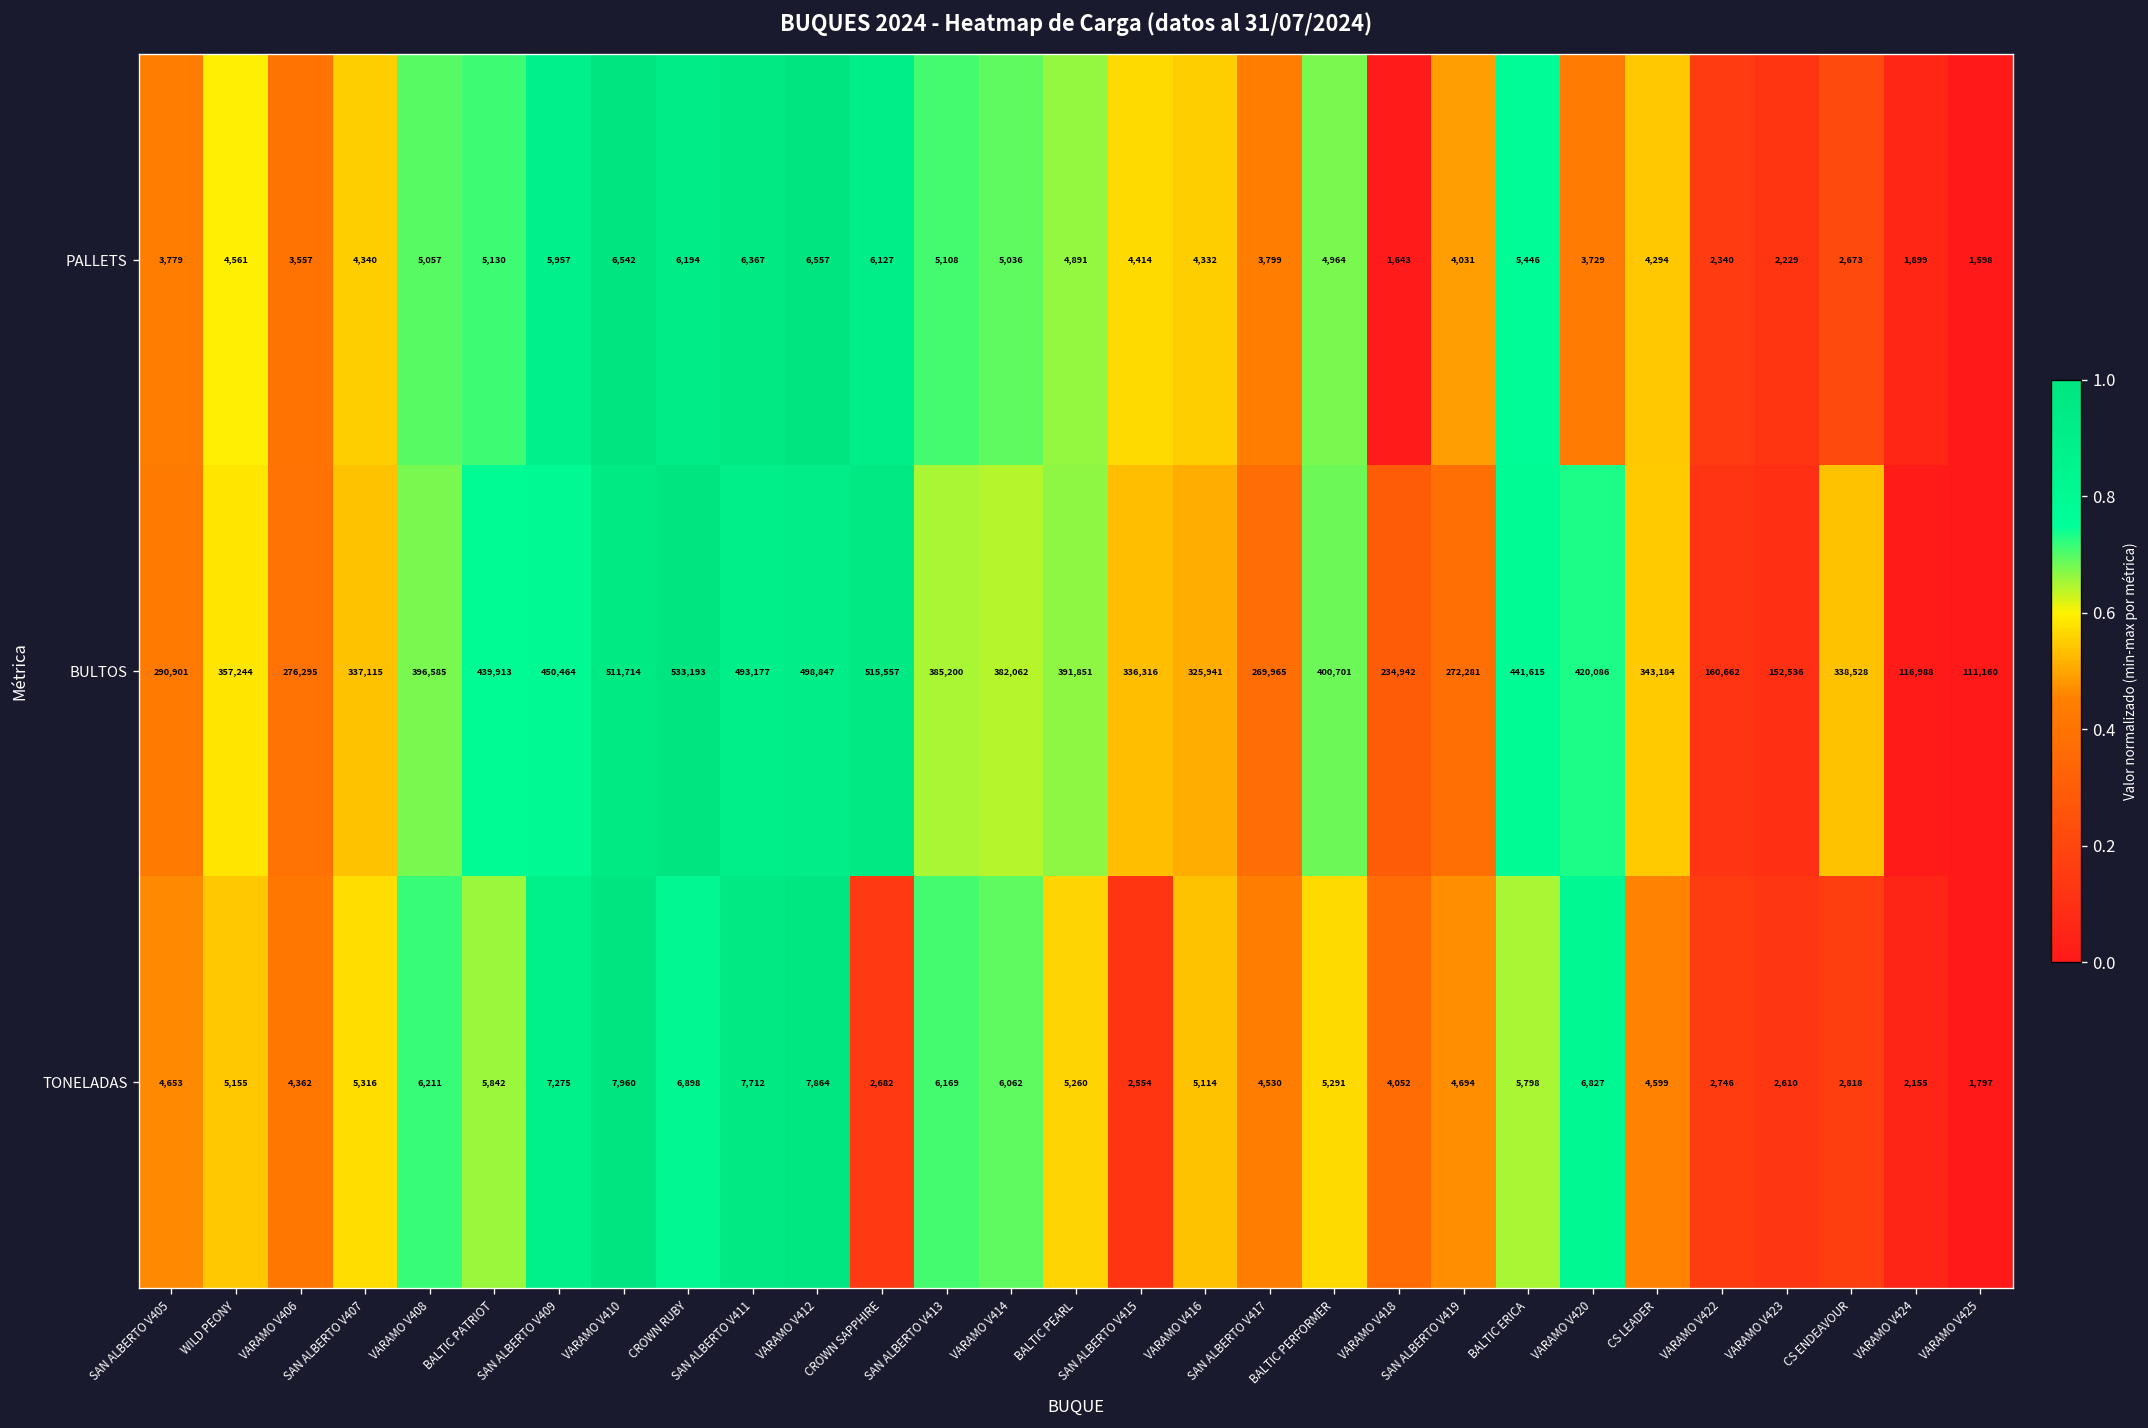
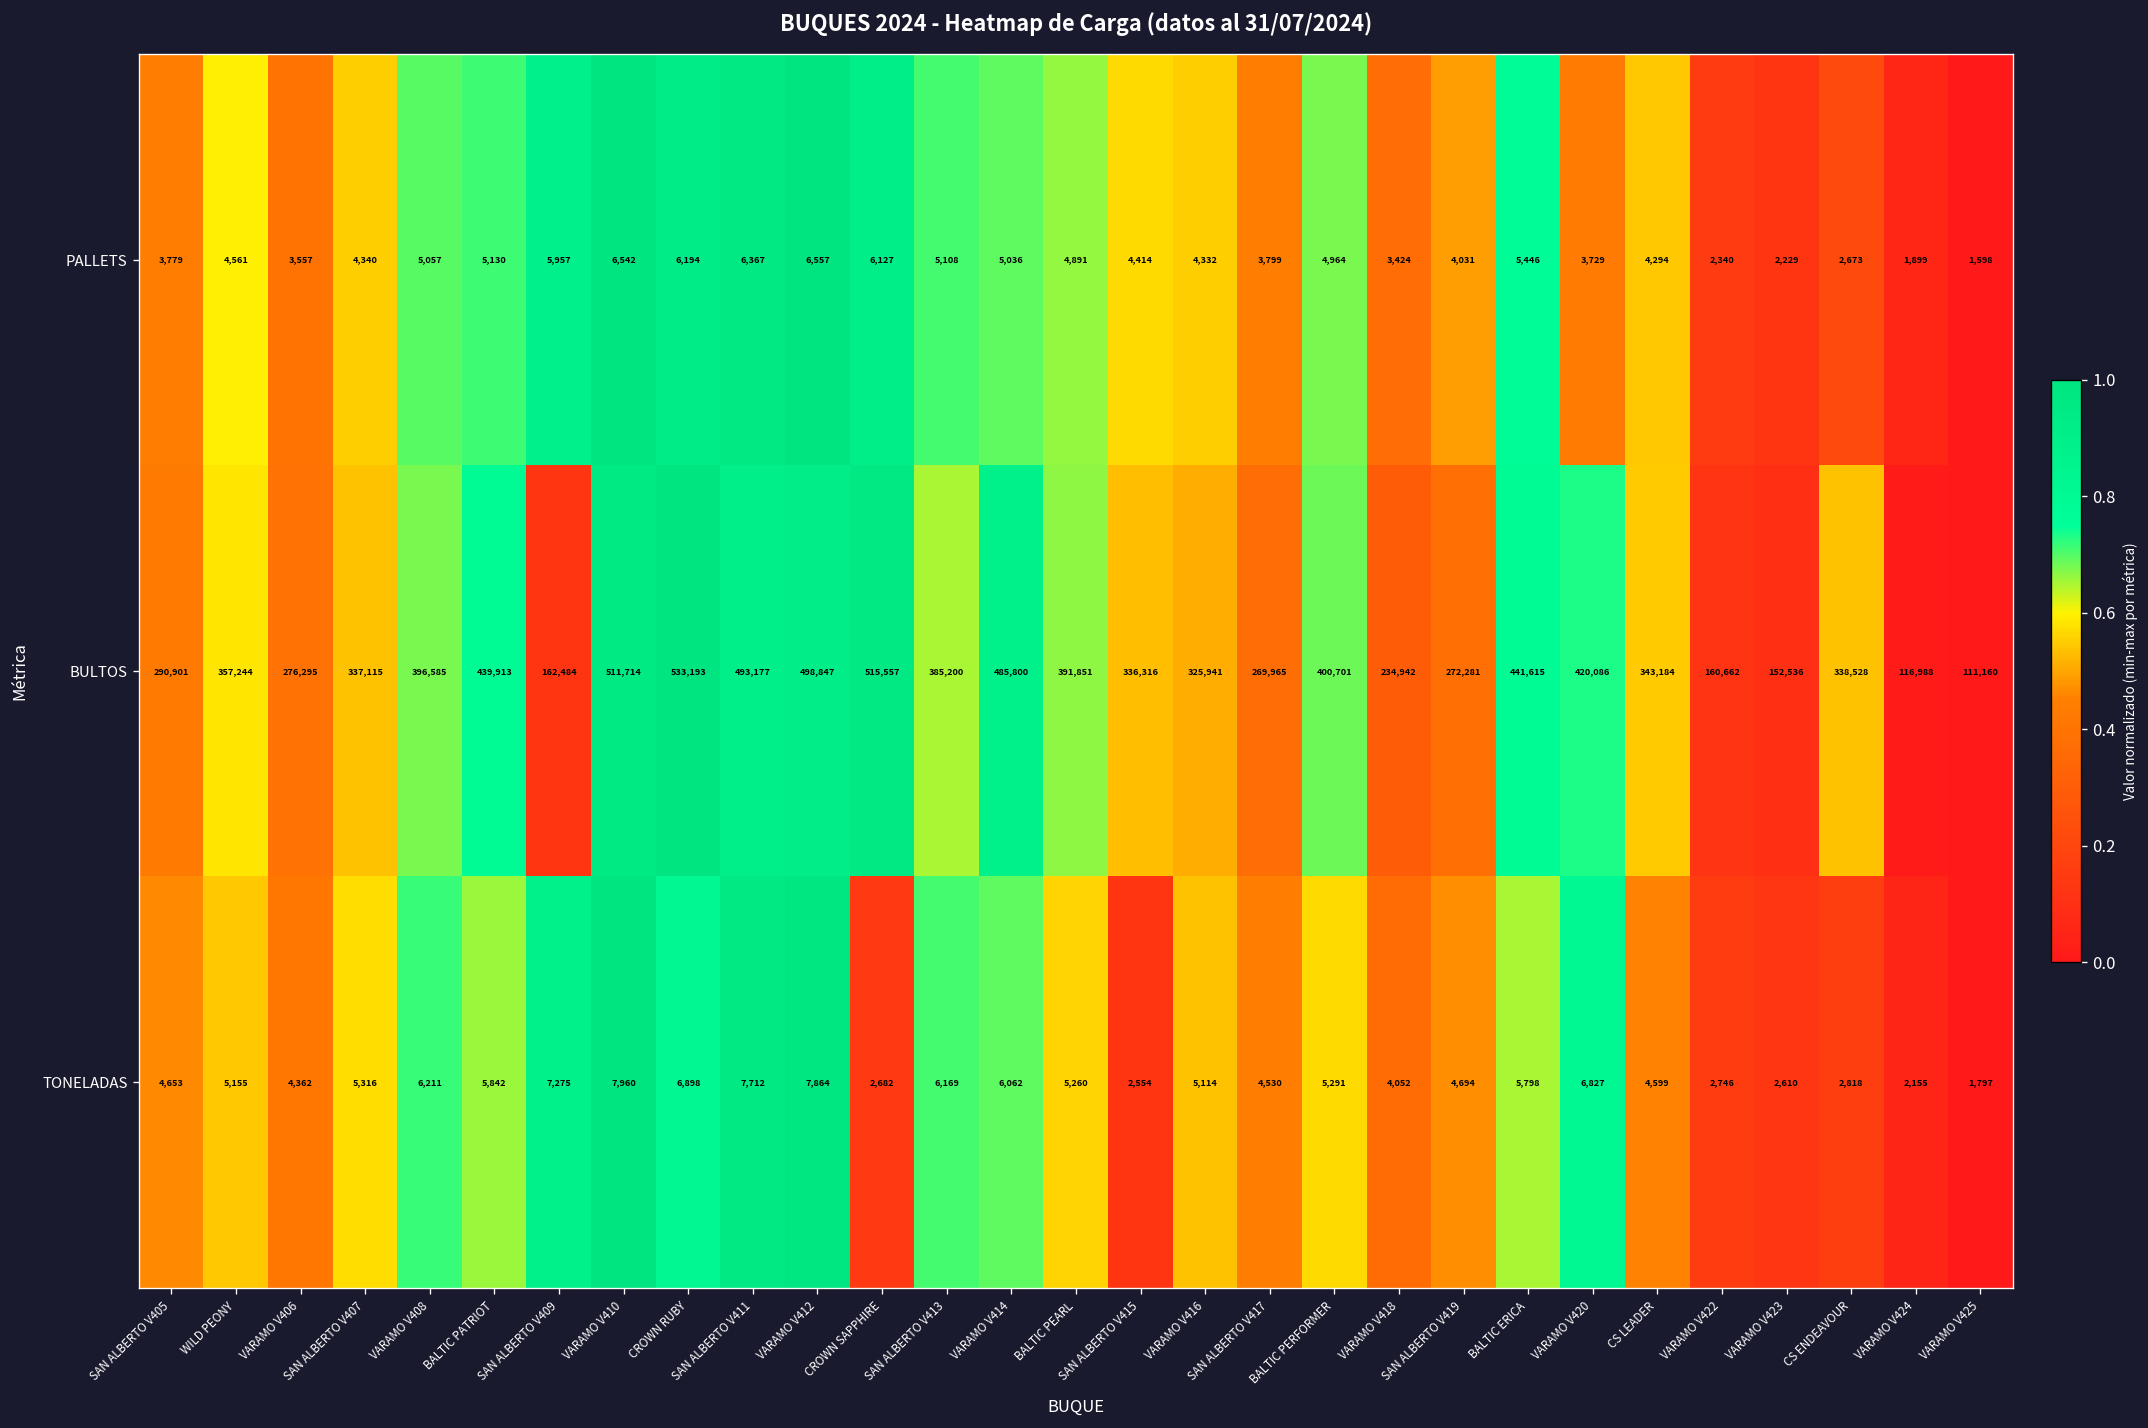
PALLETS, VARAMO V418: 1,643 -> 3,424
BULTOS, SAN ALBERTO V409: 450,464 -> 162,484
BULTOS, VARAMO V414: 382,062 -> 485,800
